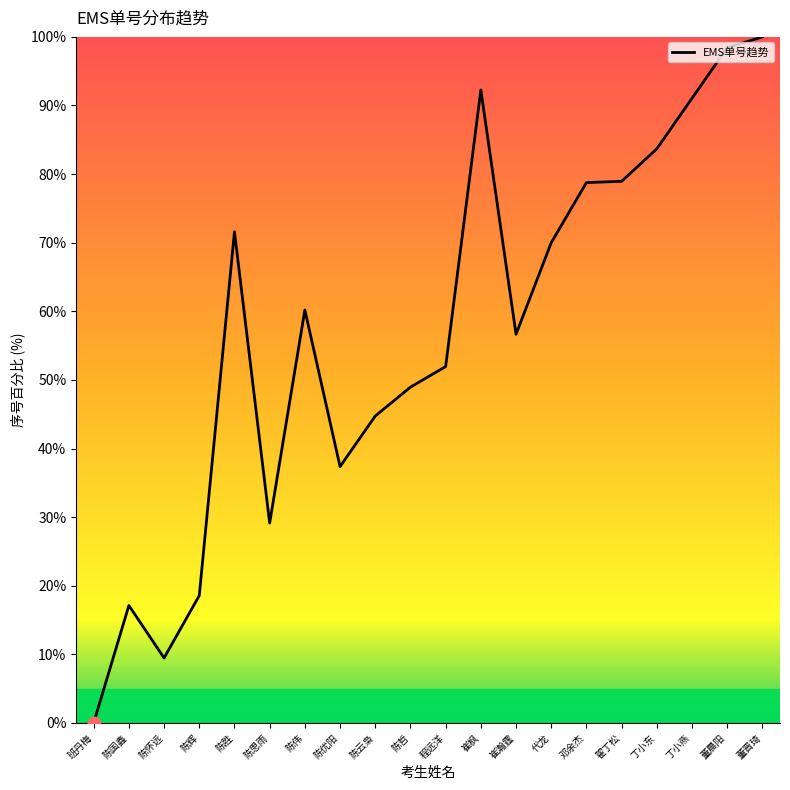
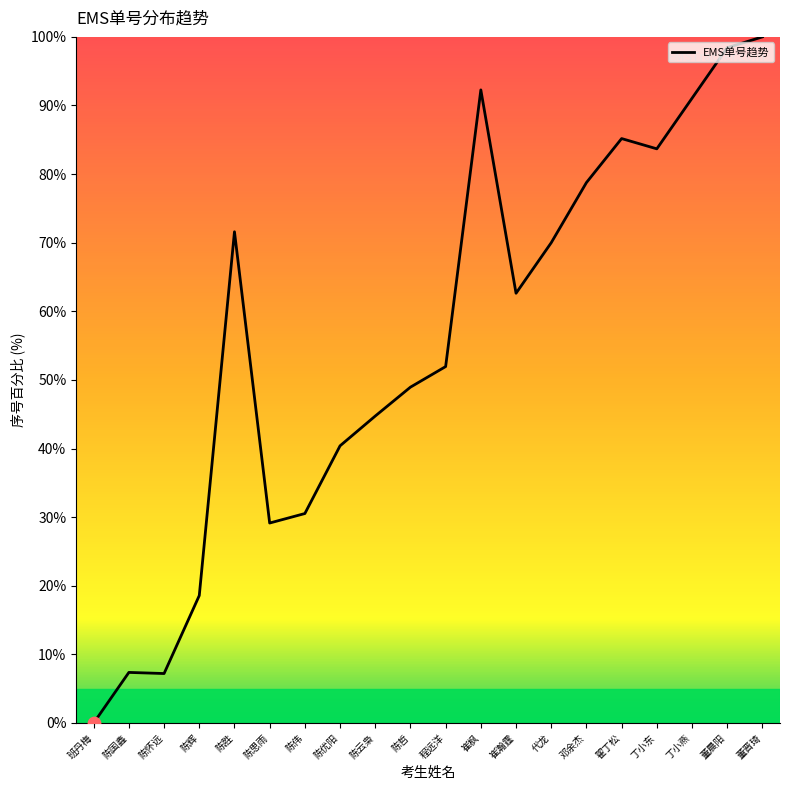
EMS单号趋势, 陈国鑫: 17% -> 7%
EMS单号趋势, 陈怀远: 9% -> 7%
EMS单号趋势, 陈伟: 60% -> 31%
EMS单号趋势, 陈优阳: 37% -> 40%
EMS单号趋势, 崔瀚霆: 57% -> 63%
EMS单号趋势, 翟丁松: 79% -> 85%
